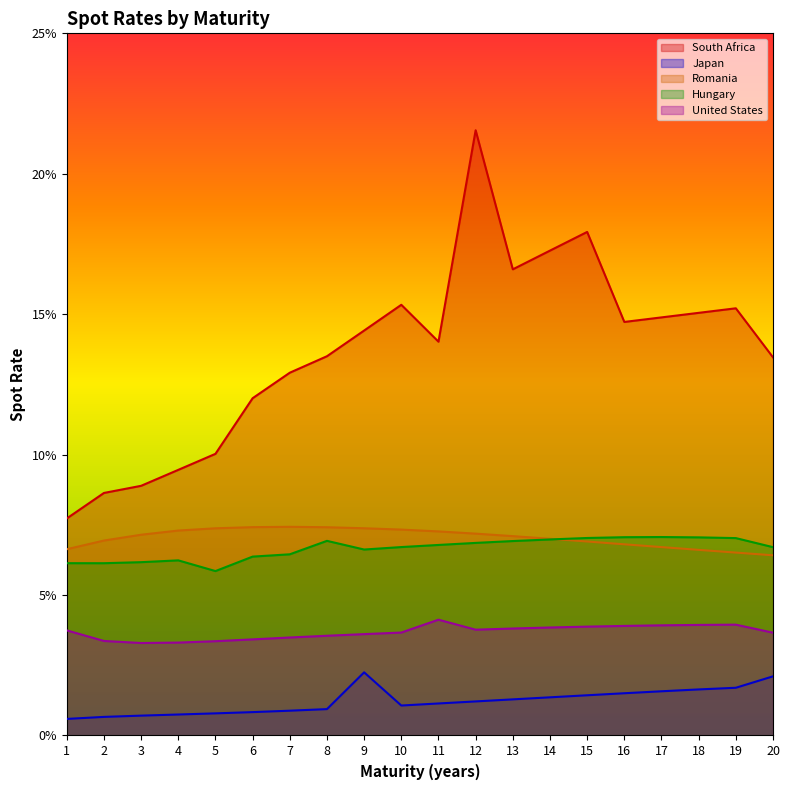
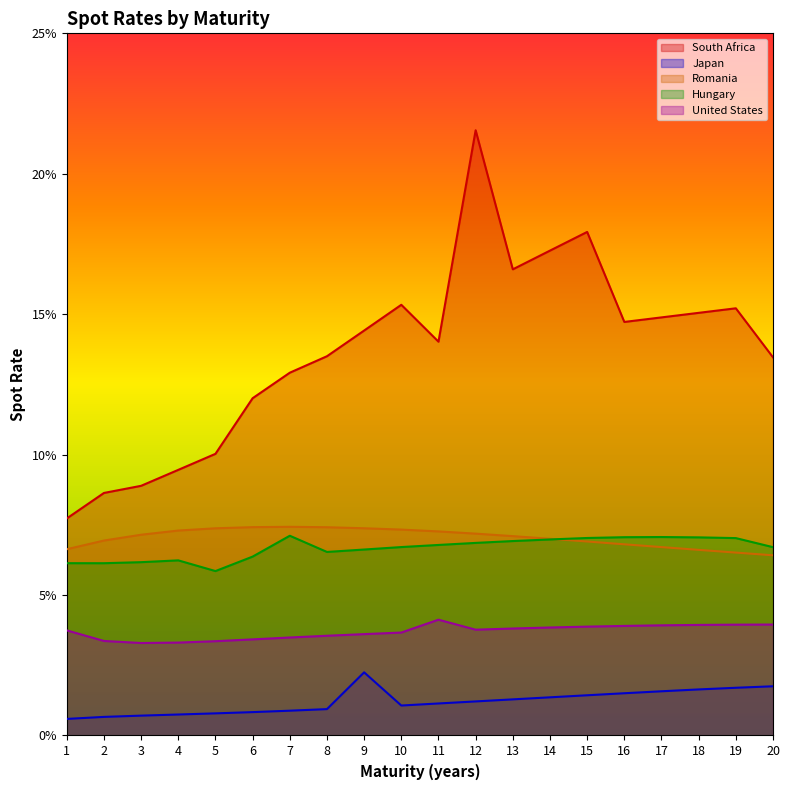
Hungary, 7: 6.5% -> 7.1%
Hungary, 8: 6.9% -> 6.5%
Japan, 20: 2.1% -> 1.8%
United States, 20: 3.7% -> 4.0%
